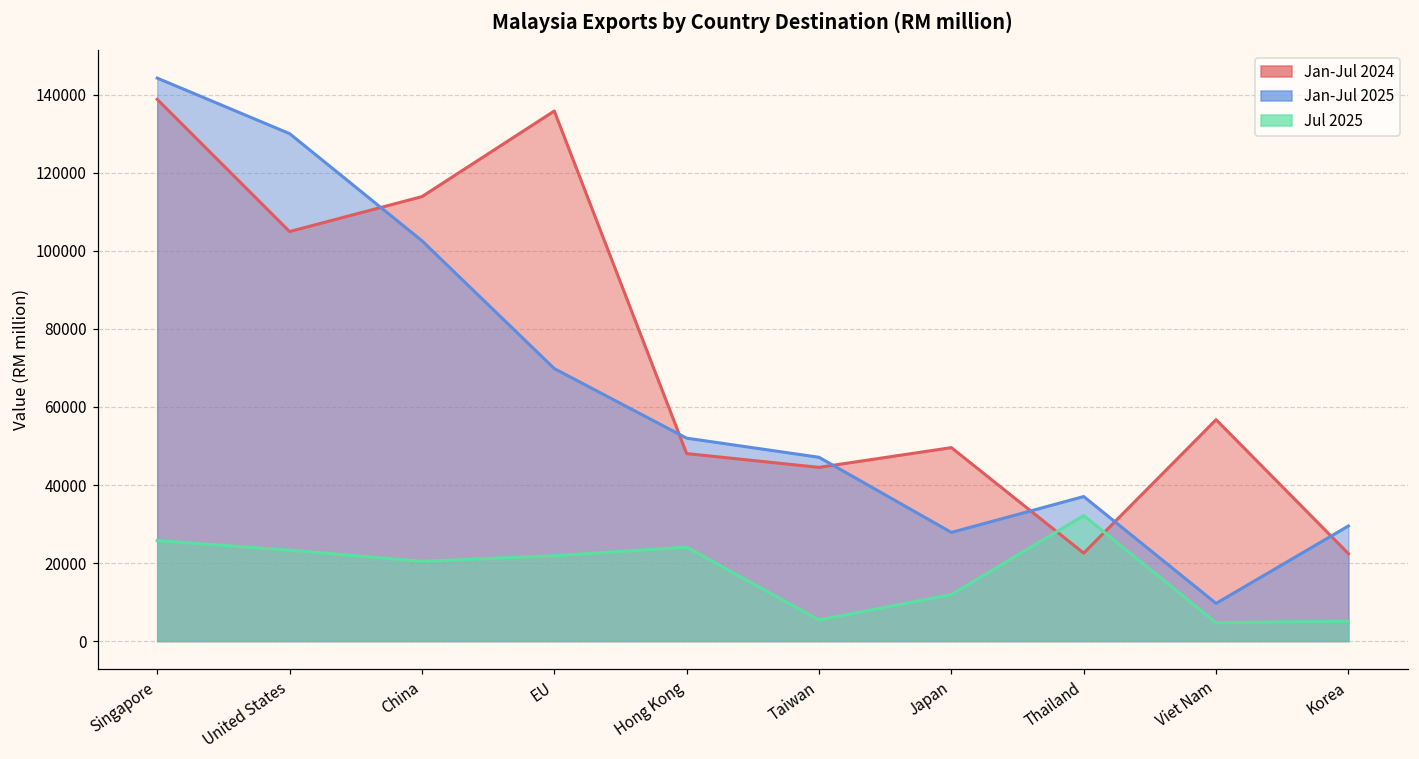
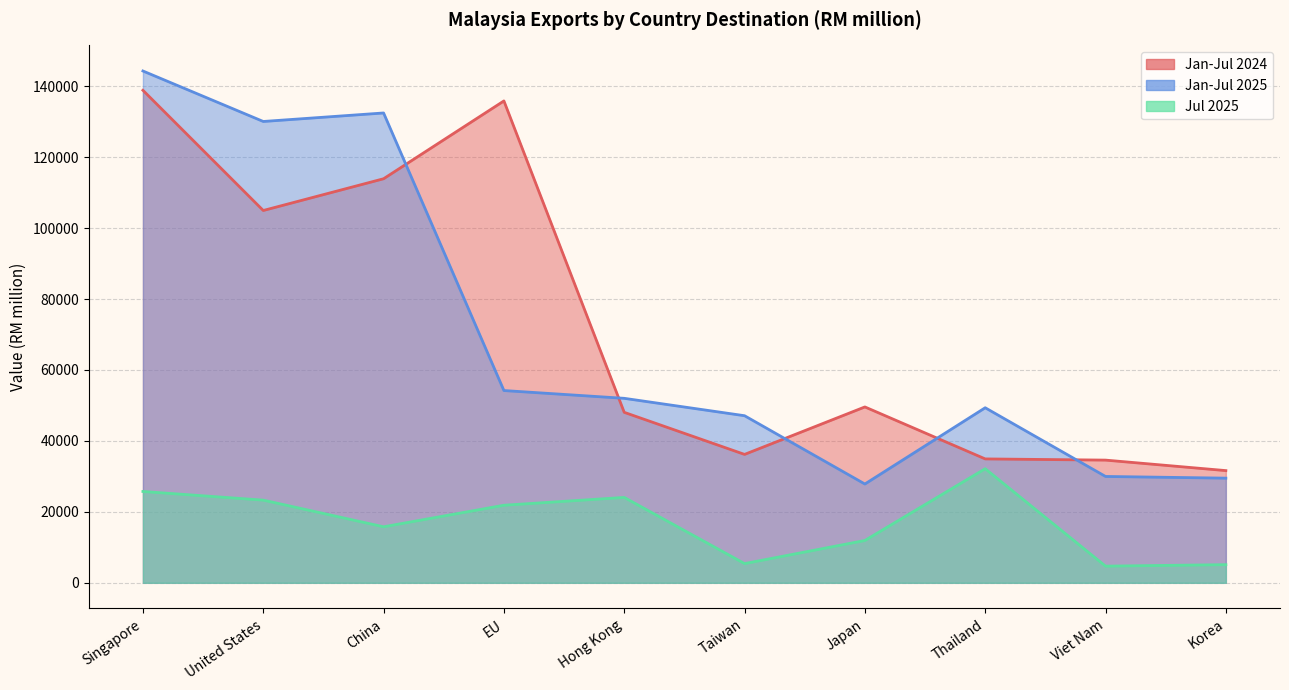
Jan-Jul 2025, China: 103000 -> 132000
Jul 2025, China: 20000 -> 16000
Jan-Jul 2025, EU: 70000 -> 54000
Jan-Jul 2024, Taiwan: 45000 -> 36000
Jan-Jul 2024, Thailand: 23000 -> 35000
Jan-Jul 2025, Thailand: 37000 -> 49000
Jan-Jul 2024, Viet Nam: 57000 -> 35000
Jan-Jul 2025, Viet Nam: 10000 -> 30000
Jan-Jul 2024, Korea: 22000 -> 32000
